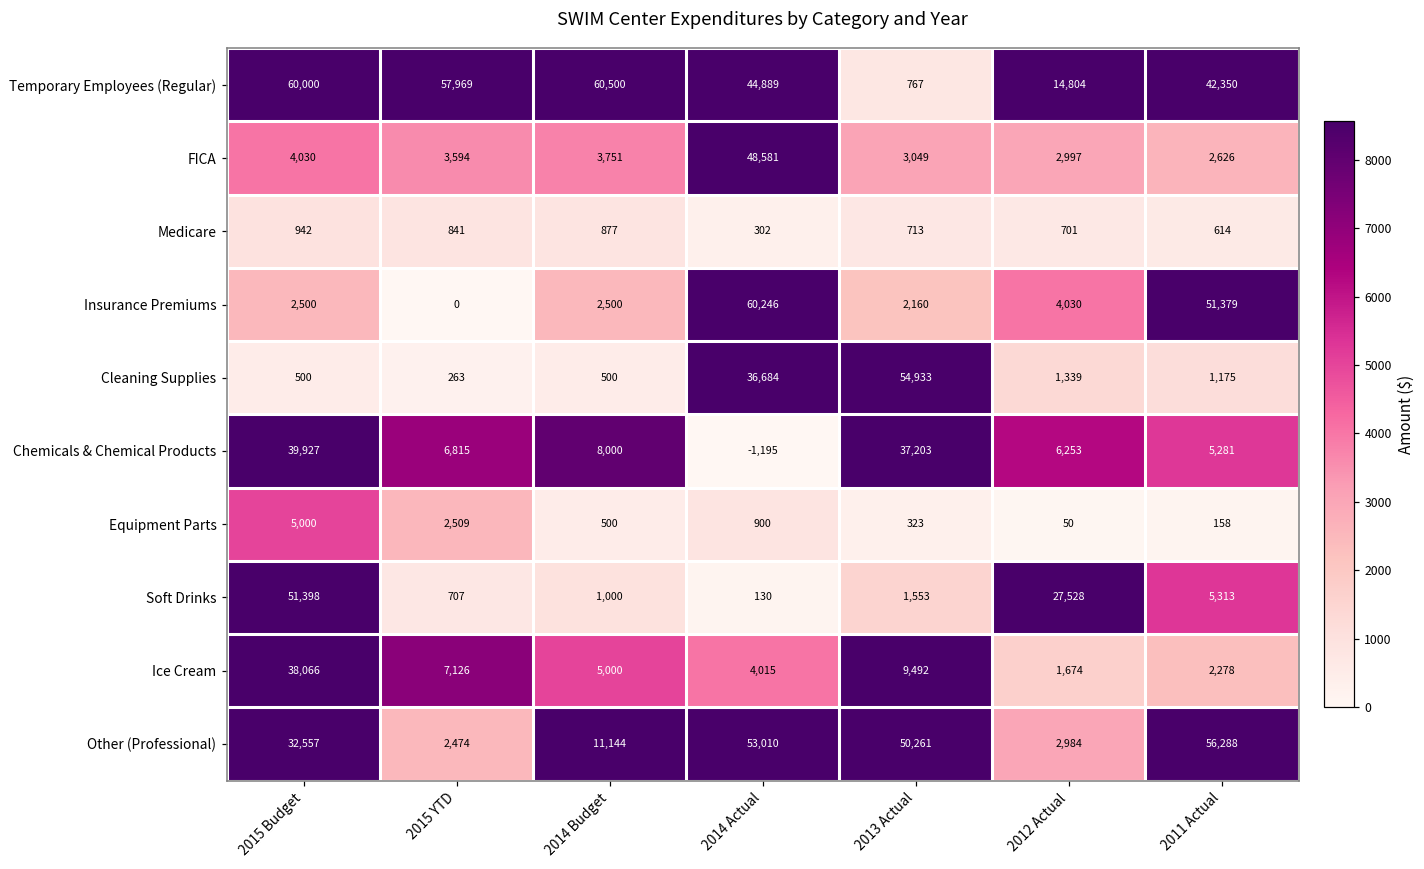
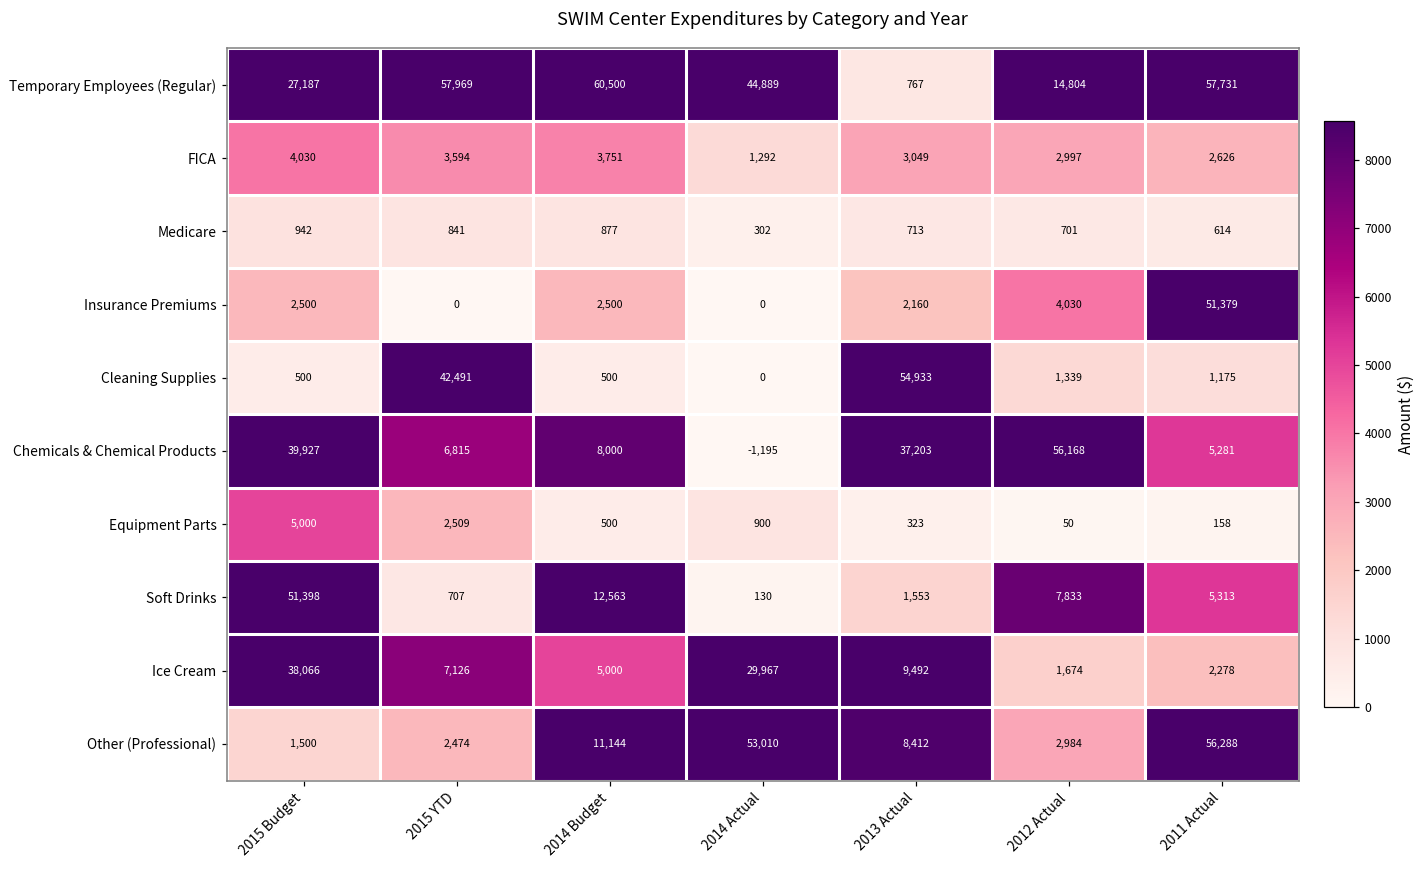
Temporary Employees (Regular), 2015 Budget: 60,000 -> 27,187
Temporary Employees (Regular), 2011 Actual: 42,350 -> 57,731
FICA, 2014 Actual: 48,581 -> 1,292
Insurance Premiums, 2014 Actual: 60,246 -> 0
Cleaning Supplies, 2015 YTD: 263 -> 42,491
Cleaning Supplies, 2014 Actual: 36,684 -> 0
Chemicals & Chemical Products, 2012 Actual: 6,253 -> 56,168
Soft Drinks, 2014 Budget: 1,000 -> 12,563
Soft Drinks, 2012 Actual: 27,528 -> 7,833
Ice Cream, 2014 Actual: 4,015 -> 29,967
Other (Professional), 2015 Budget: 32,557 -> 1,500
Other (Professional), 2013 Actual: 50,261 -> 8,412
